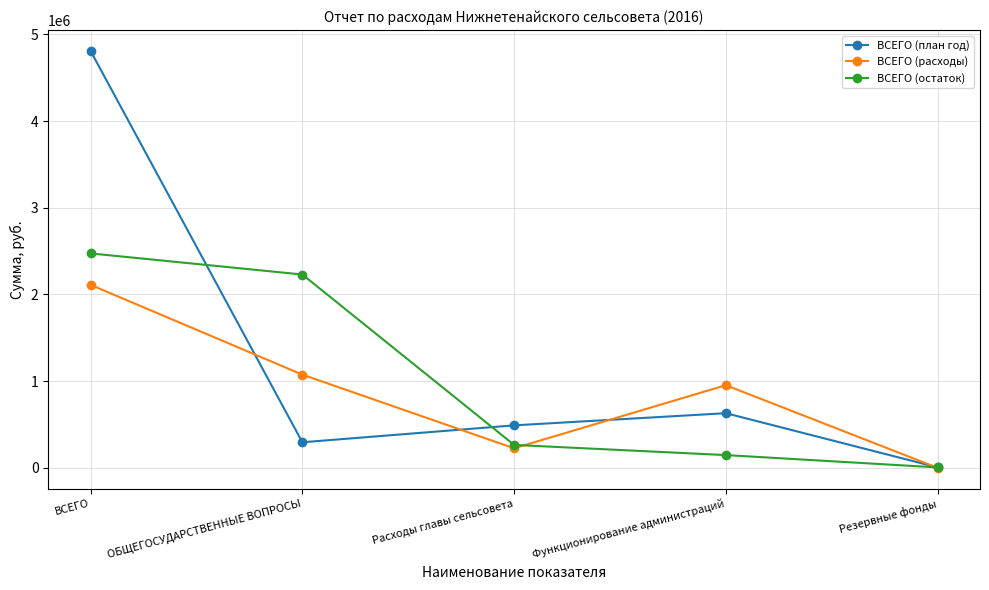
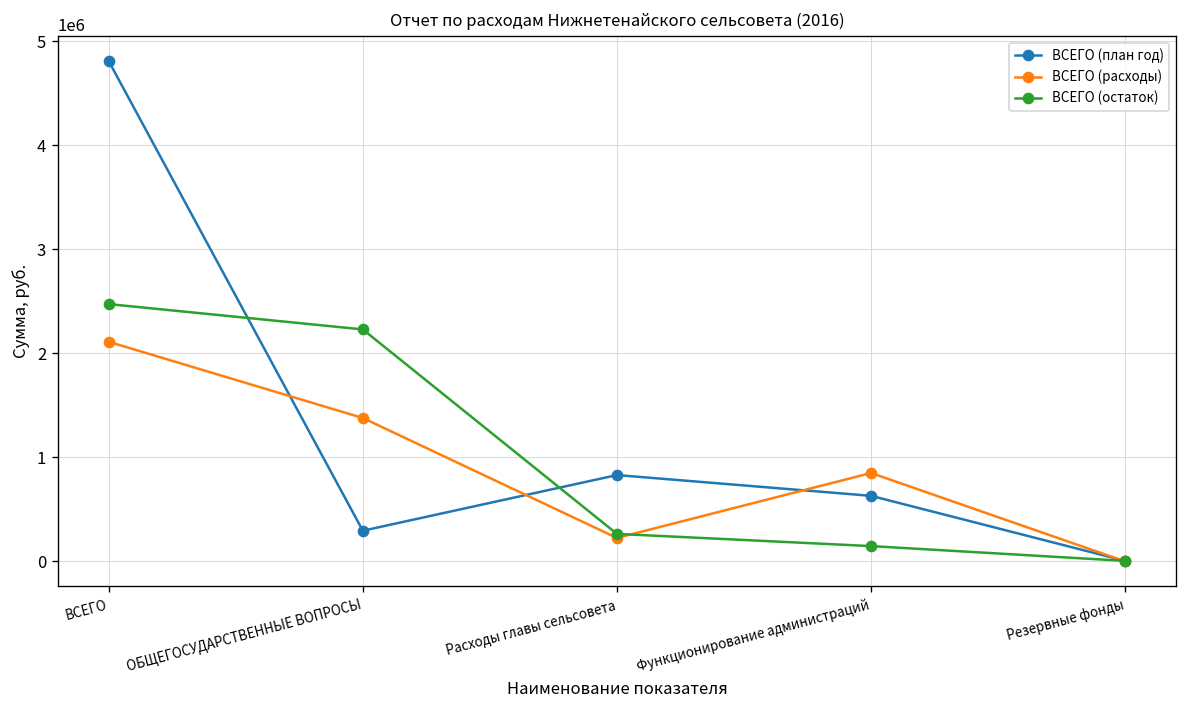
ВСЕГО (расходы), ОБЩЕГОСУДАРСТВЕННЫЕ ВОПРОСЫ: 1100000 -> 1400000
ВСЕГО (план год), Расходы главы сельсовета: 500000 -> 800000
ВСЕГО (расходы), Функционирование администраций: 1000000 -> 900000
